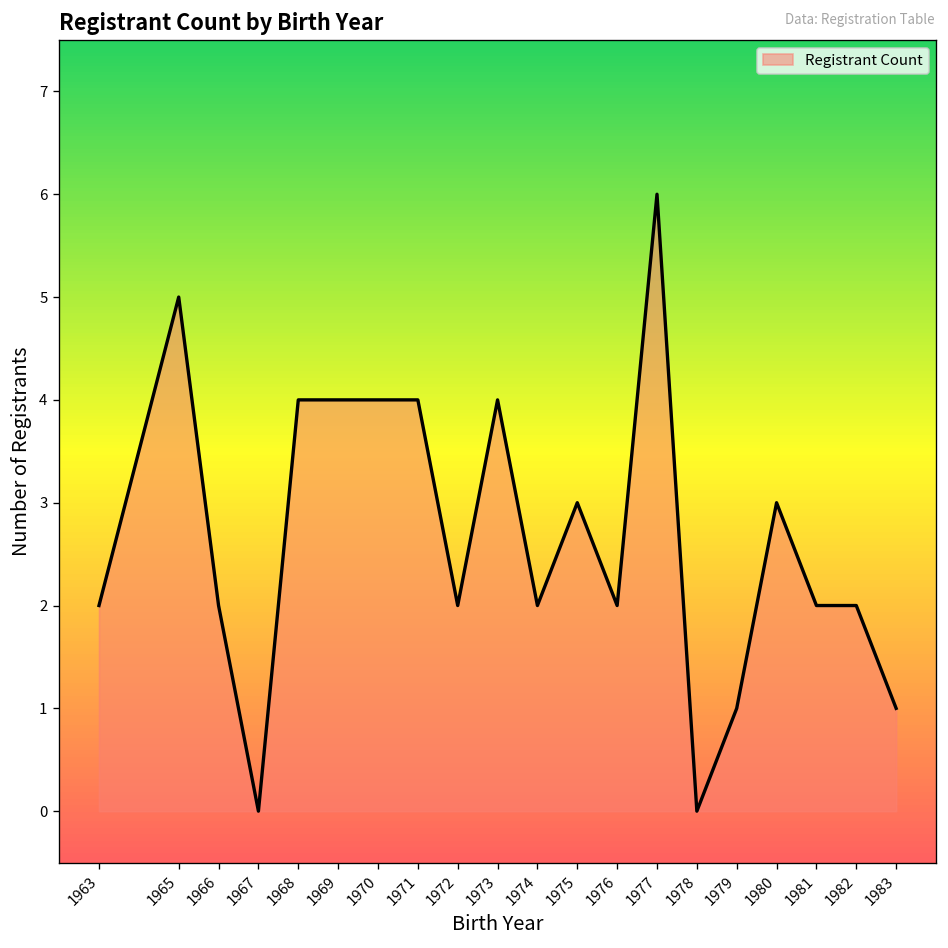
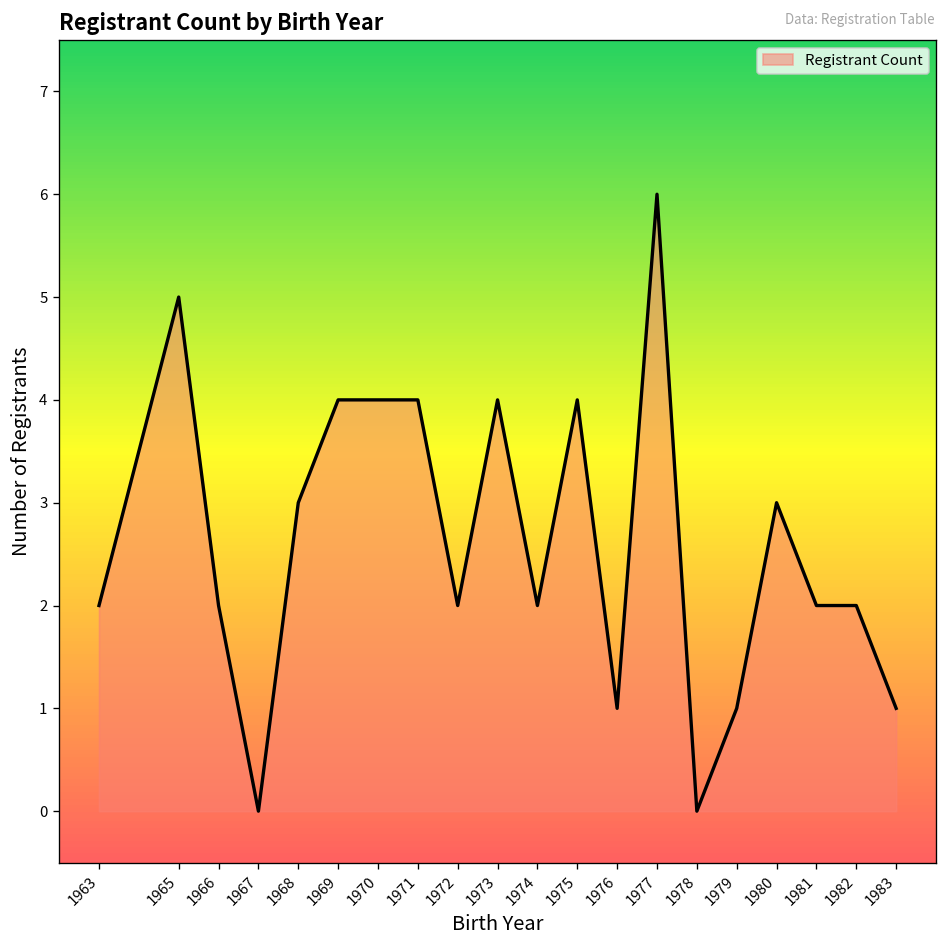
1968: 4 -> 3
1975: 3 -> 4
1976: 2 -> 1
